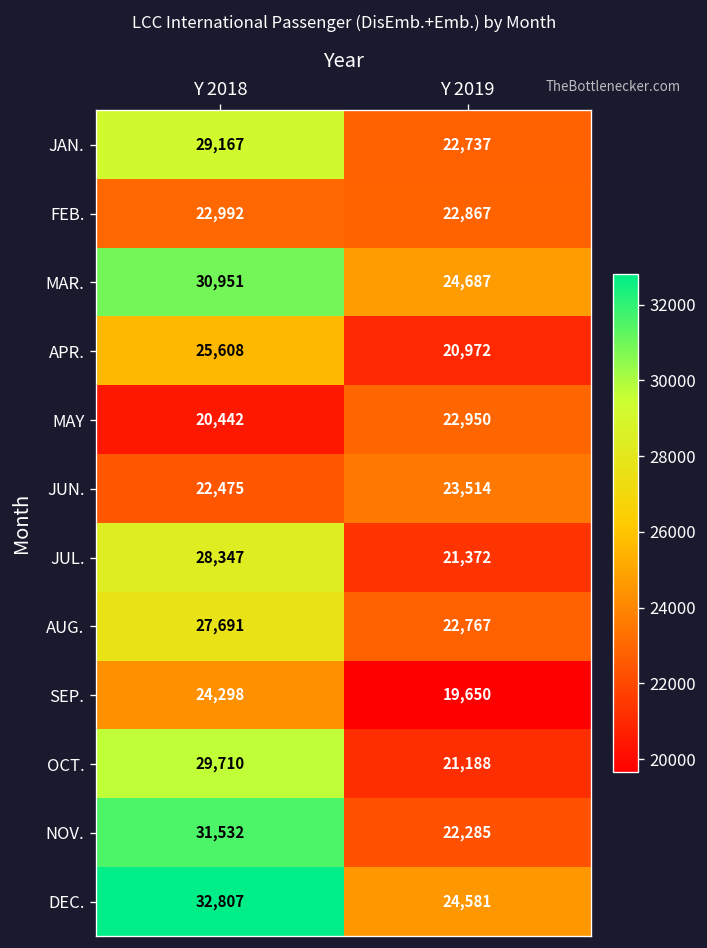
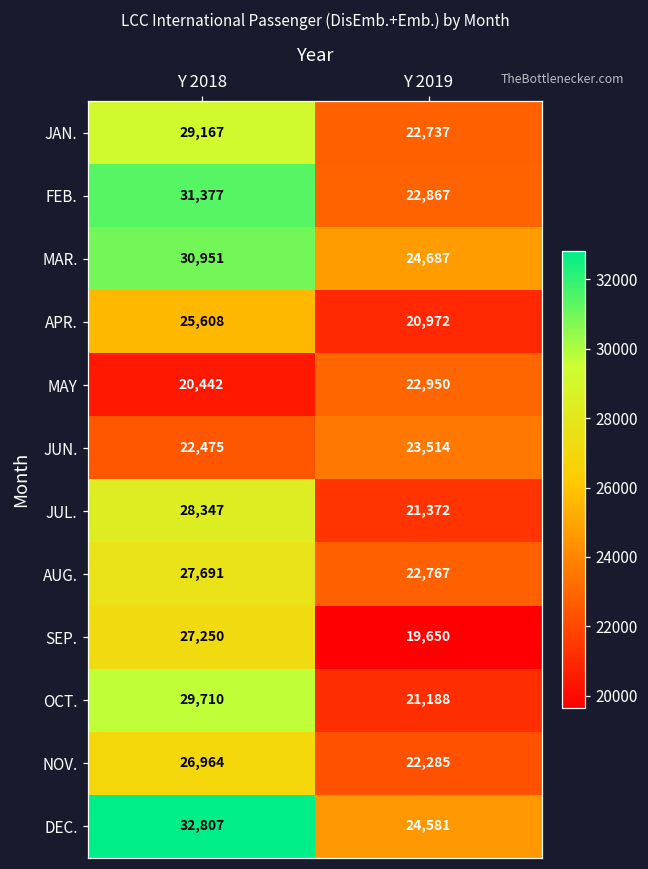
FEB., Y 2018: 22,992 -> 31,377
SEP., Y 2018: 24,298 -> 27,250
NOV., Y 2018: 31,532 -> 26,964
